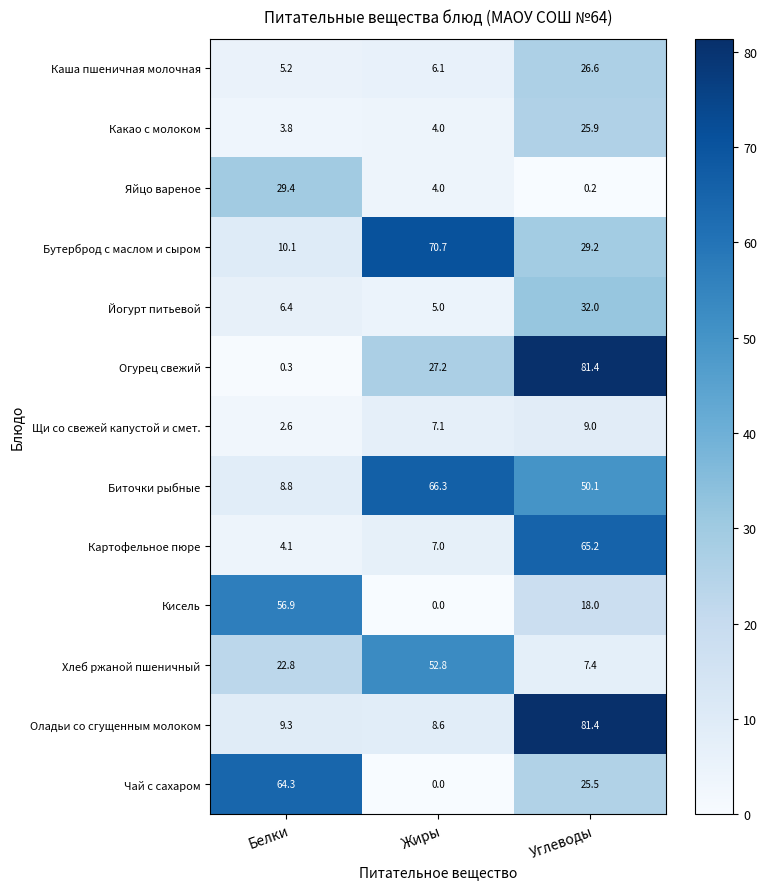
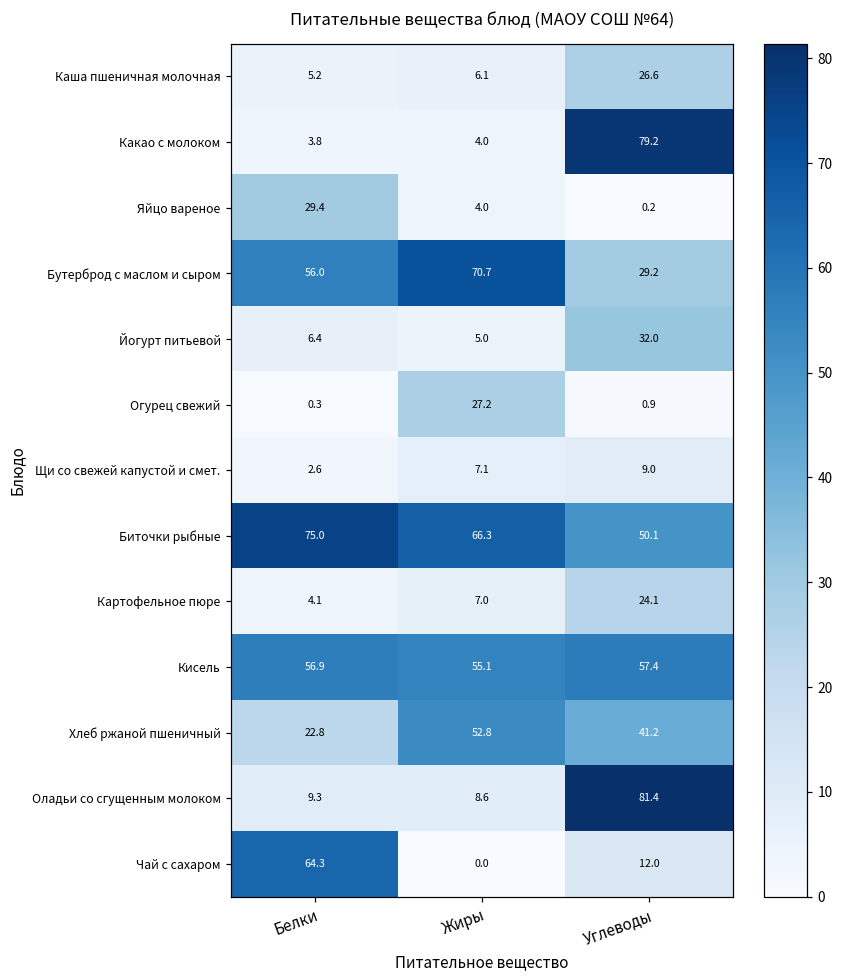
Какао с молоком, Углеводы: 25.9 -> 79.2
Бутерброд с маслом и сыром, Белки: 10.1 -> 56.0
Огурец свежий, Углеводы: 81.4 -> 0.9
Биточки рыбные, Белки: 8.8 -> 75.0
Картофельное пюре, Углеводы: 65.2 -> 24.1
Кисель, Жиры: 0.0 -> 55.1
Кисель, Углеводы: 18.0 -> 57.4
Хлеб ржаной пшеничный, Углеводы: 7.4 -> 41.2
Чай с сахаром, Углеводы: 25.5 -> 12.0
